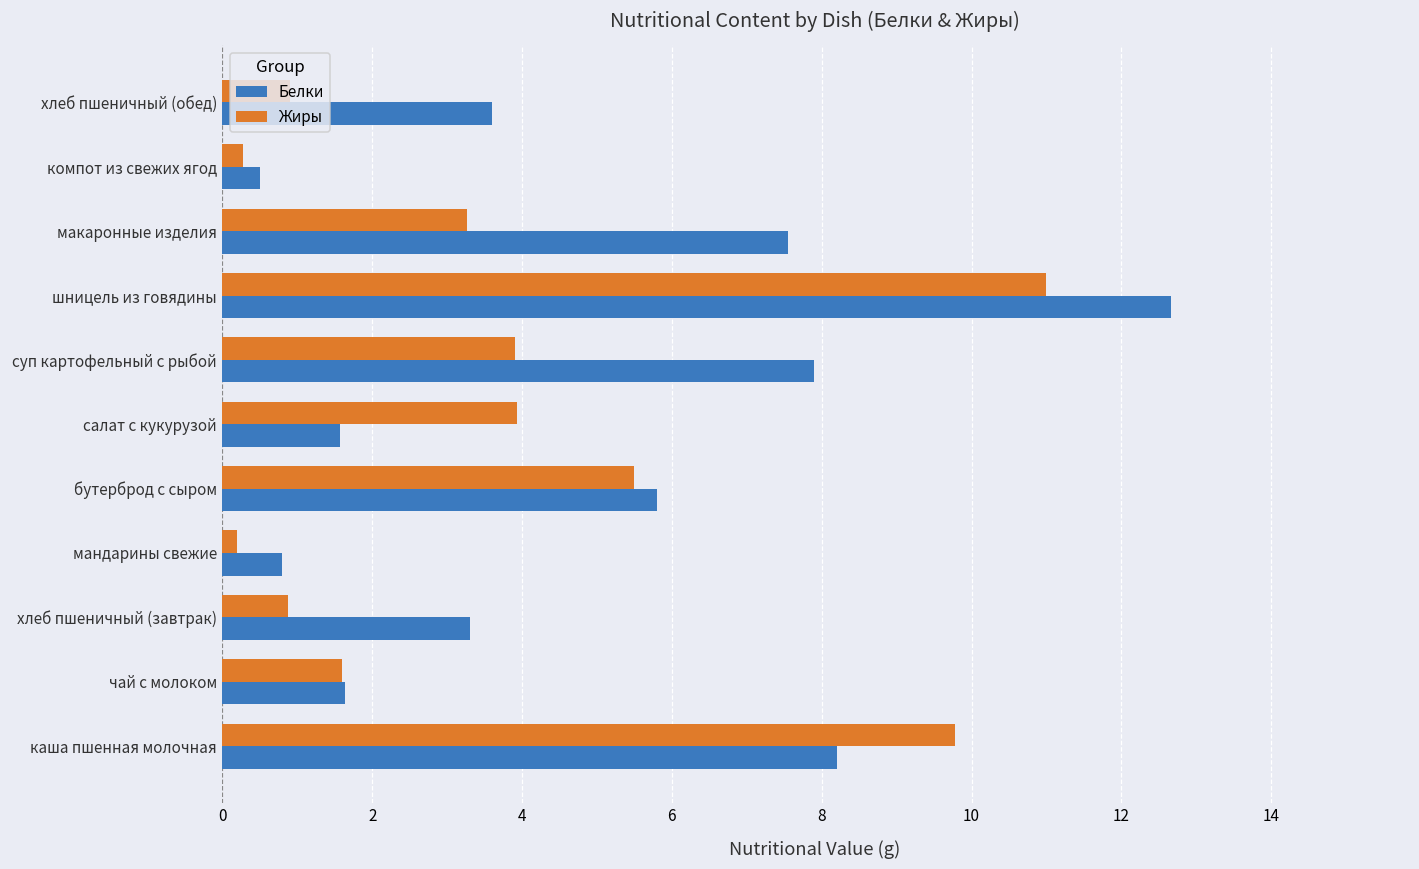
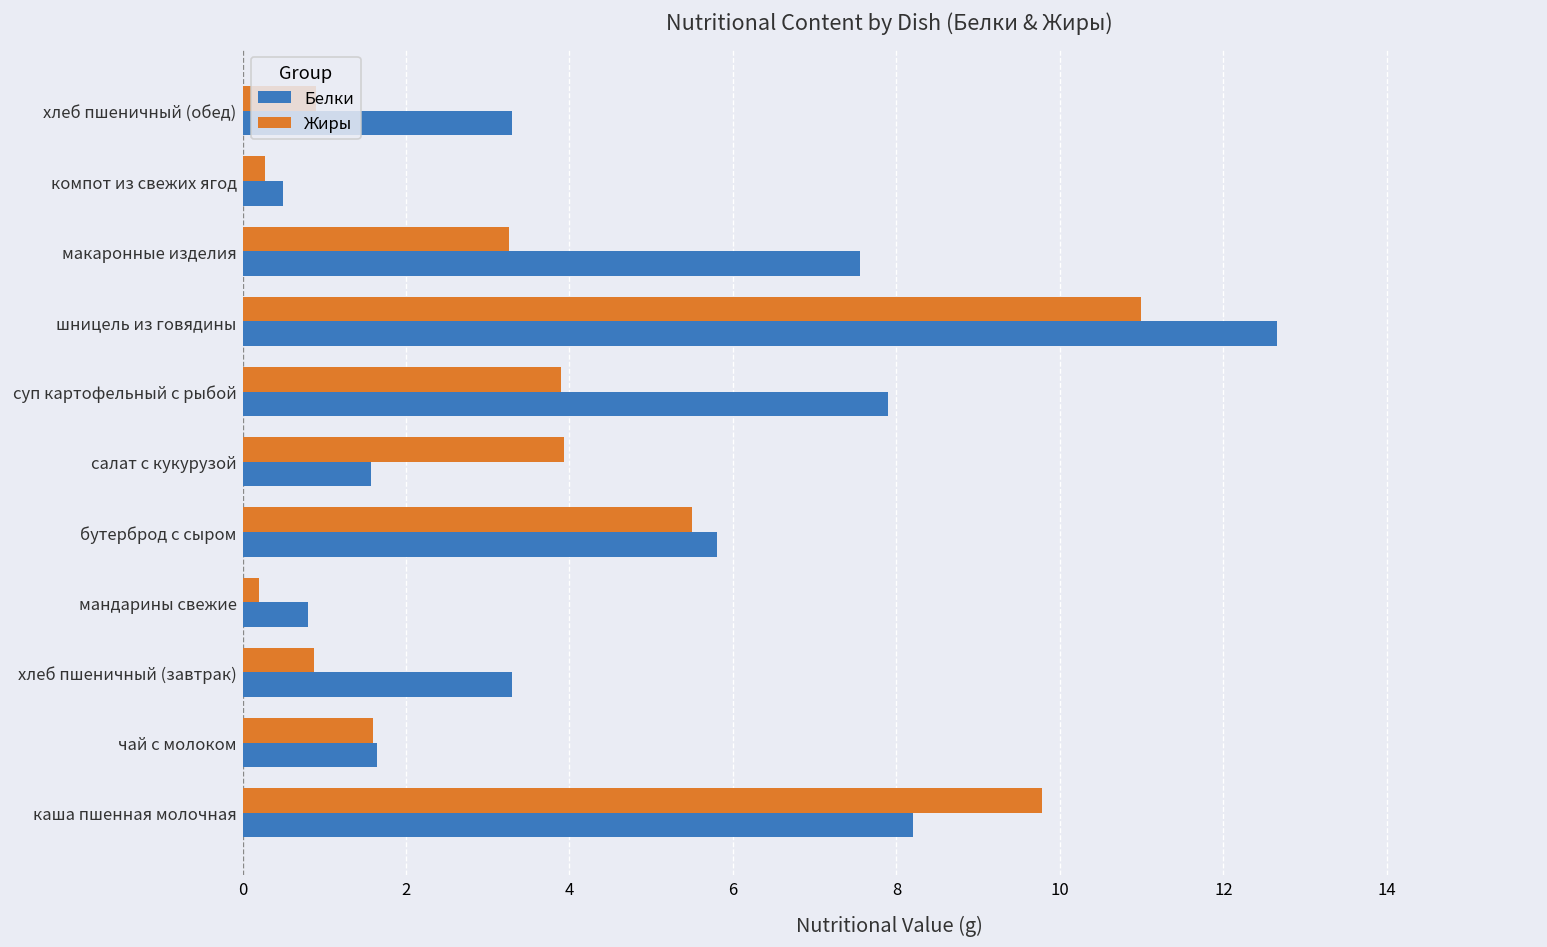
Белки, хлеб пшеничный (обед): 3.6 -> 3.3
